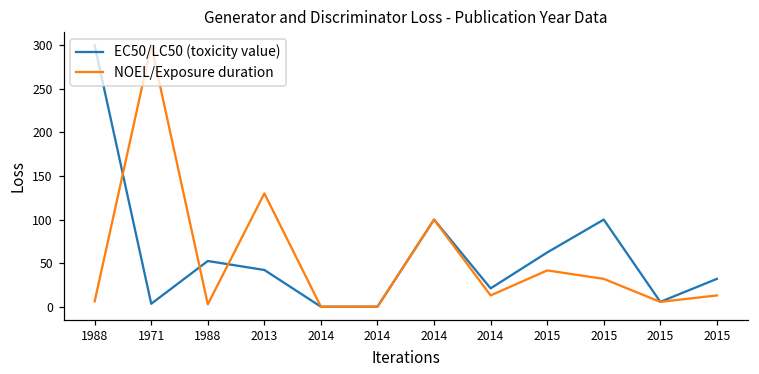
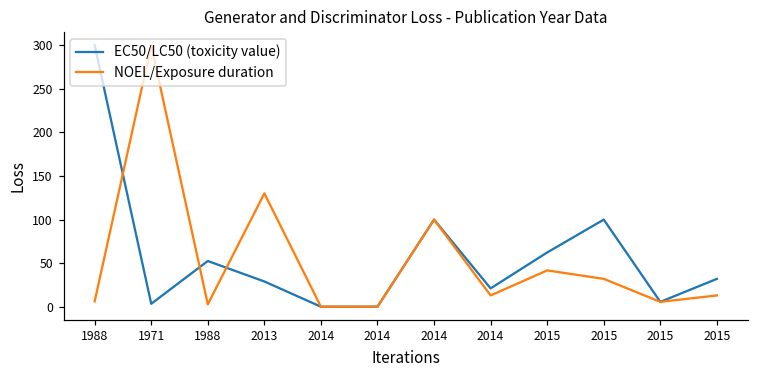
EC50/LC50 (toxicity value), 2013: 40 -> 30
